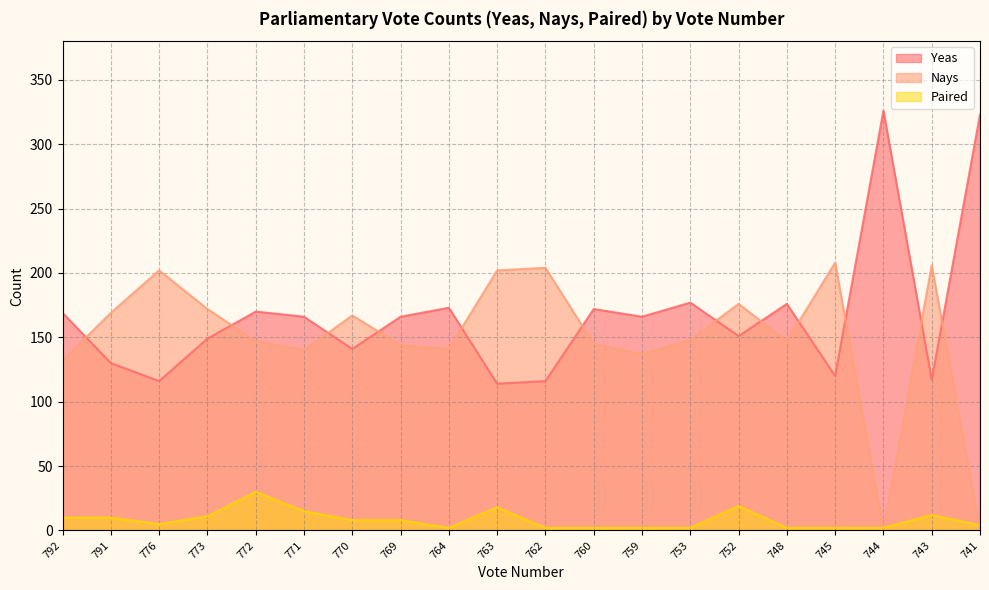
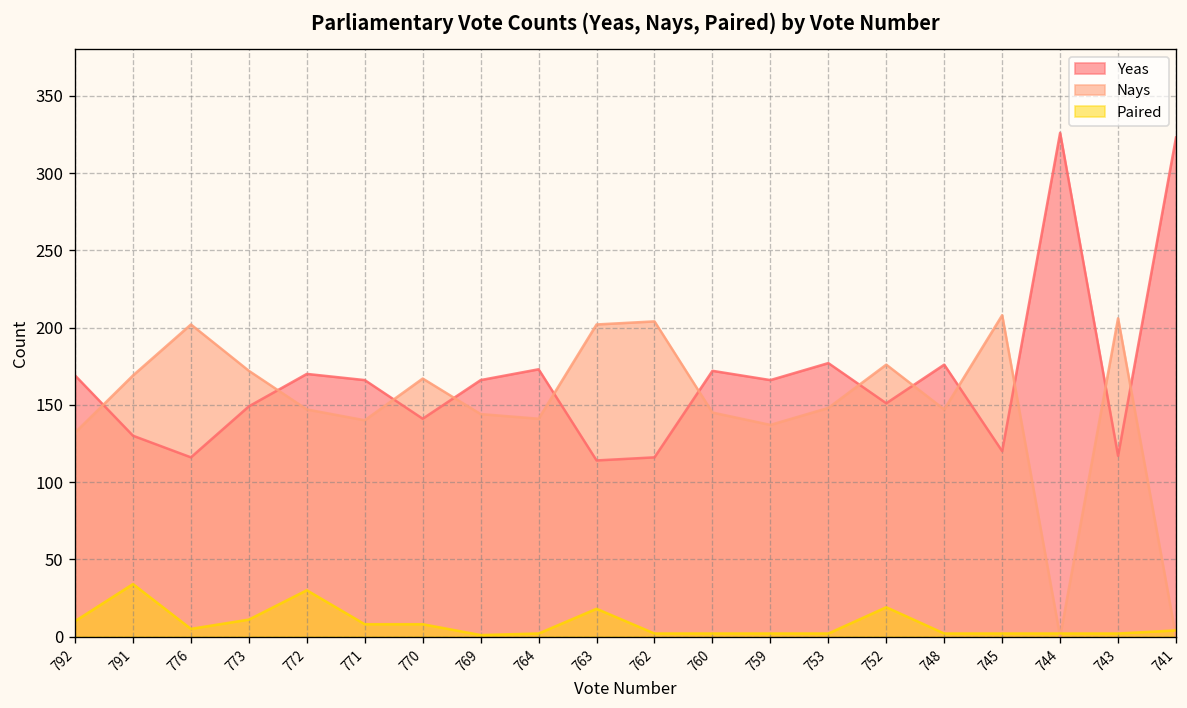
Paired, 791: 10 -> 34
Paired, 771: 15 -> 8
Paired, 769: 8 -> 1
Paired, 743: 12 -> 2
